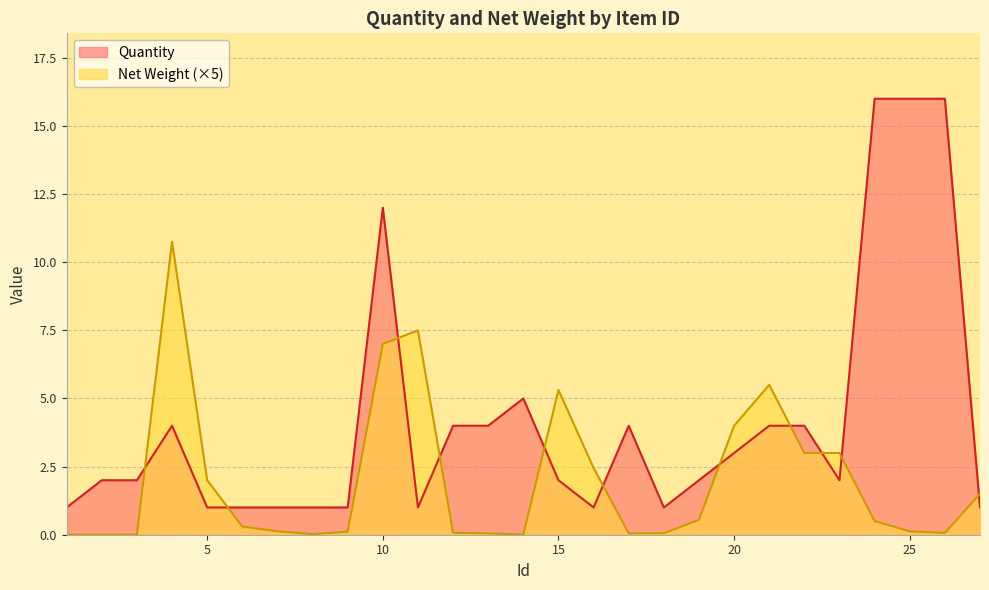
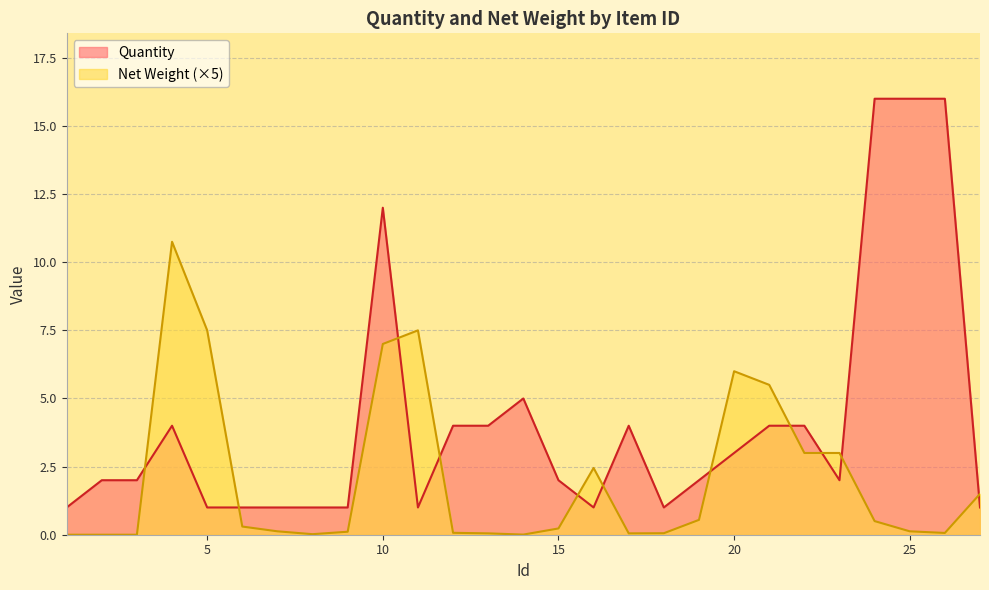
Net Weight (×5), 5: 2.0 -> 7.5
Net Weight (×5), 15: 5.3 -> 0.2
Net Weight (×5), 20: 4.0 -> 6.0
